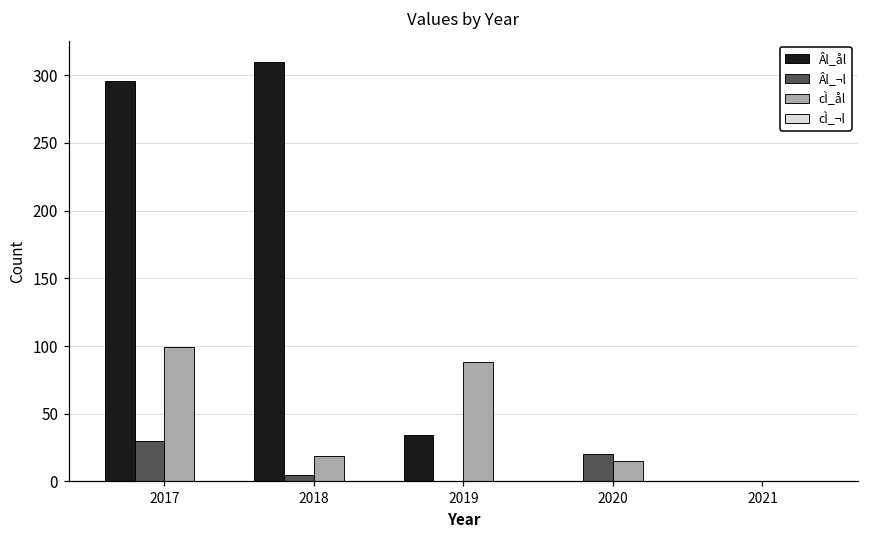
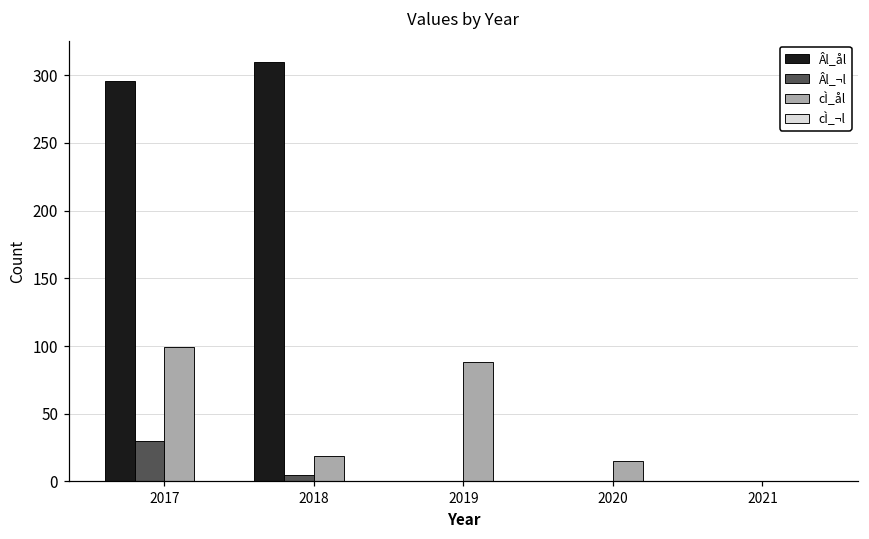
Âl_ål, 2019: 34 -> 0
Âl_¬l, 2020: 20 -> 0
